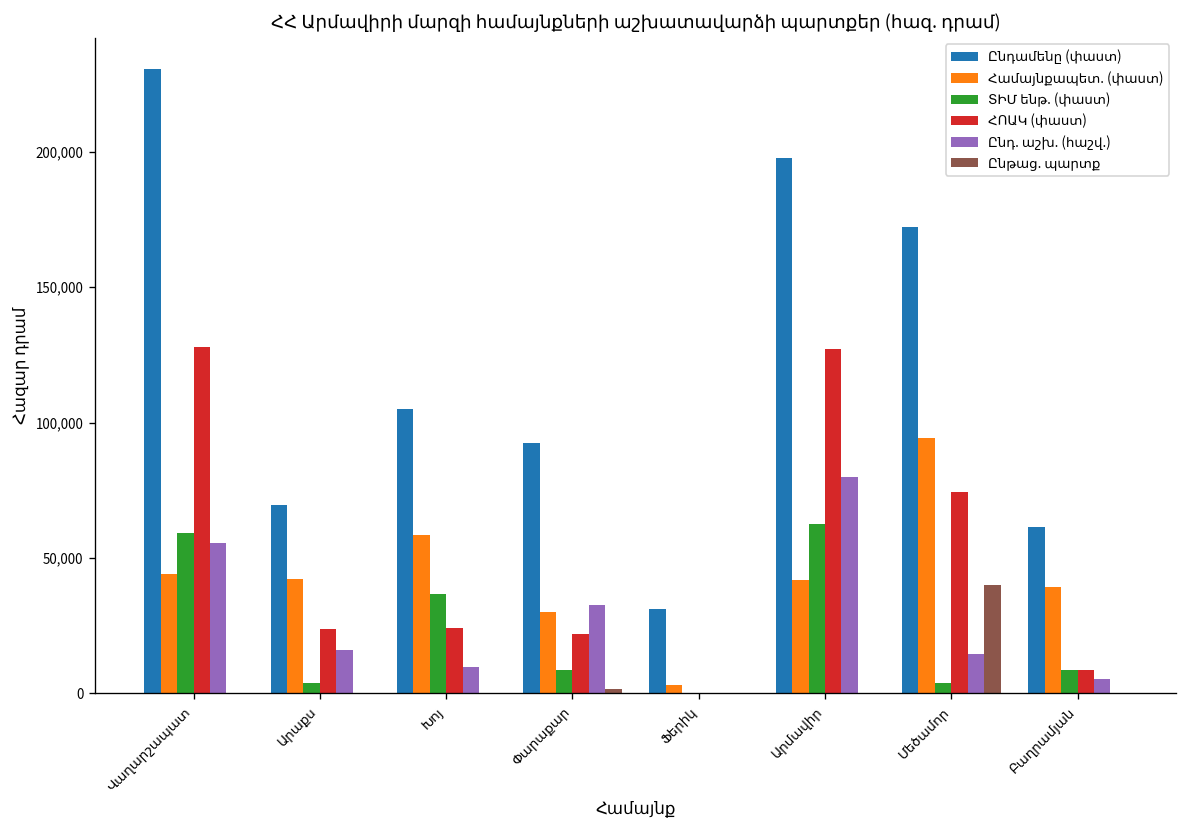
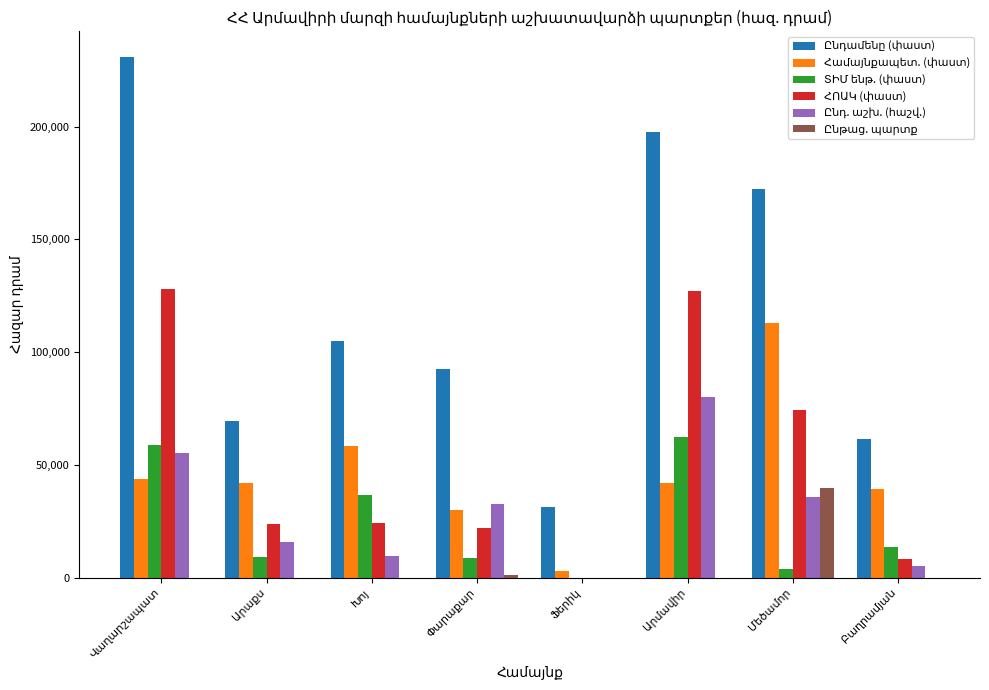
ՏԻՄ ենթ. (փաստ), Արաքս: 4,000 -> 9,000
Համայնքապետ. (փաստ), Մեծամոր: 94,000 -> 113,000
Ընդ. աշխ. (հաշվ.), Մեծամոր: 15,000 -> 36,000
ՏԻՄ ենթ. (փաստ), Բաղրամյան: 8,000 -> 14,000
